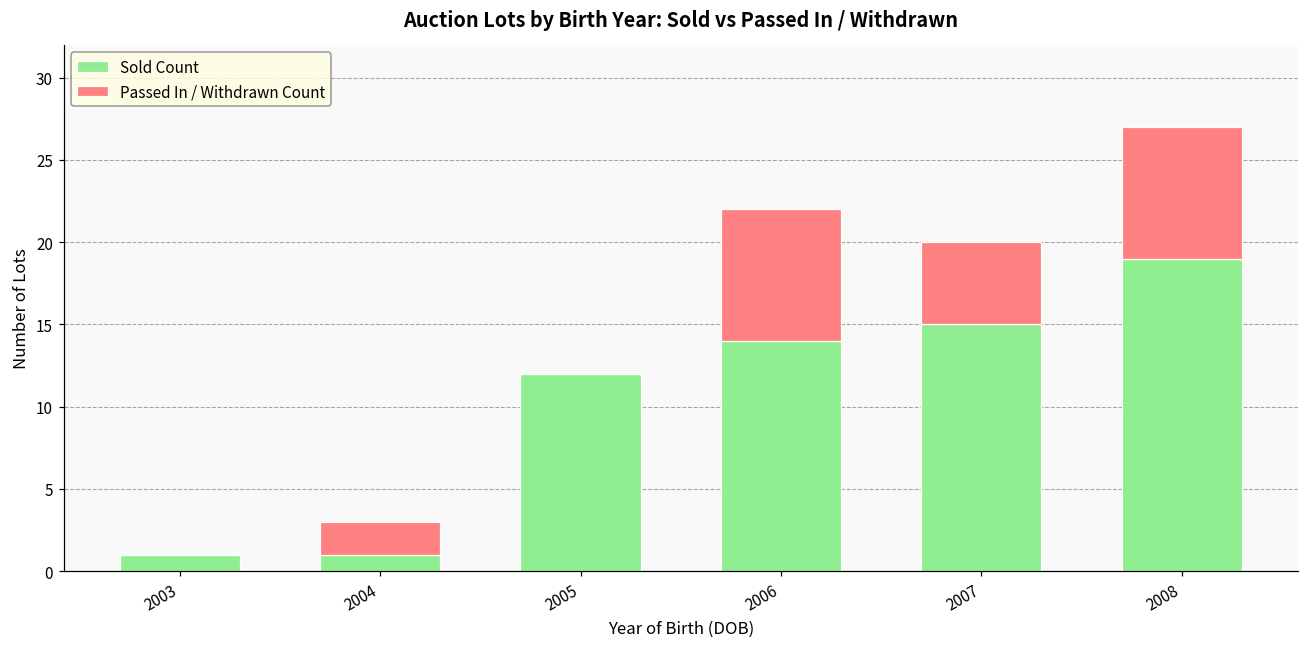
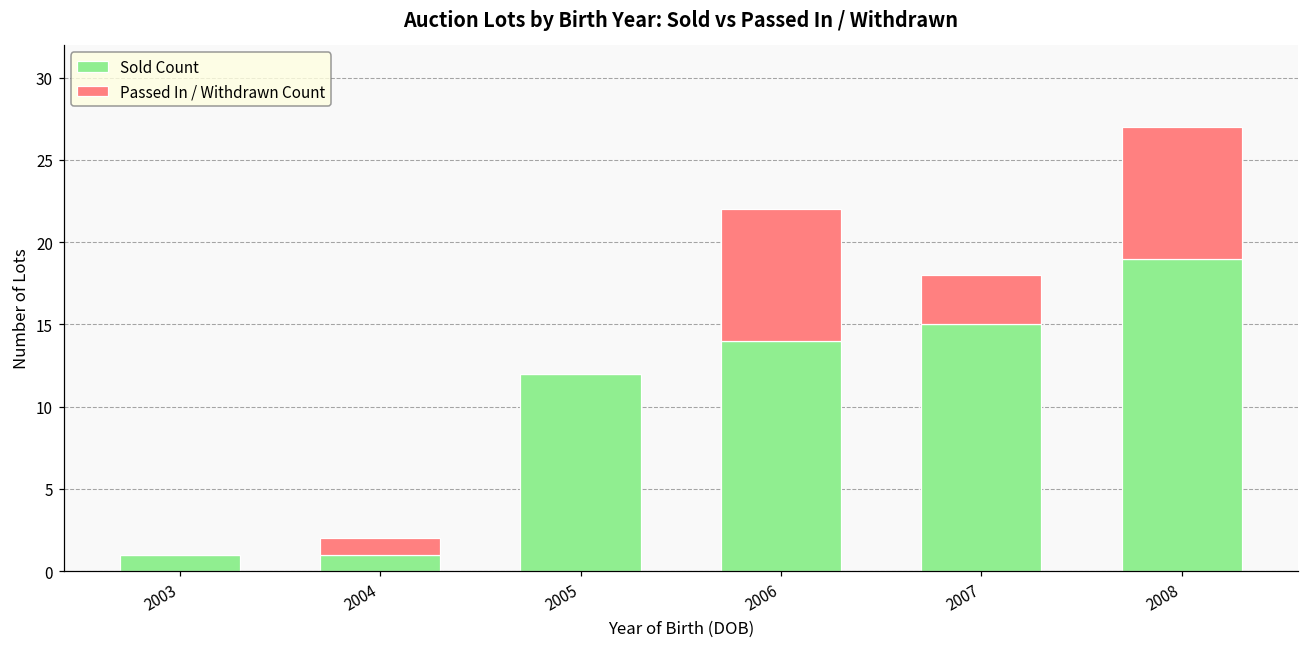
Passed In / Withdrawn Count, 2004: 2 -> 1
Passed In / Withdrawn Count, 2007: 5 -> 3
